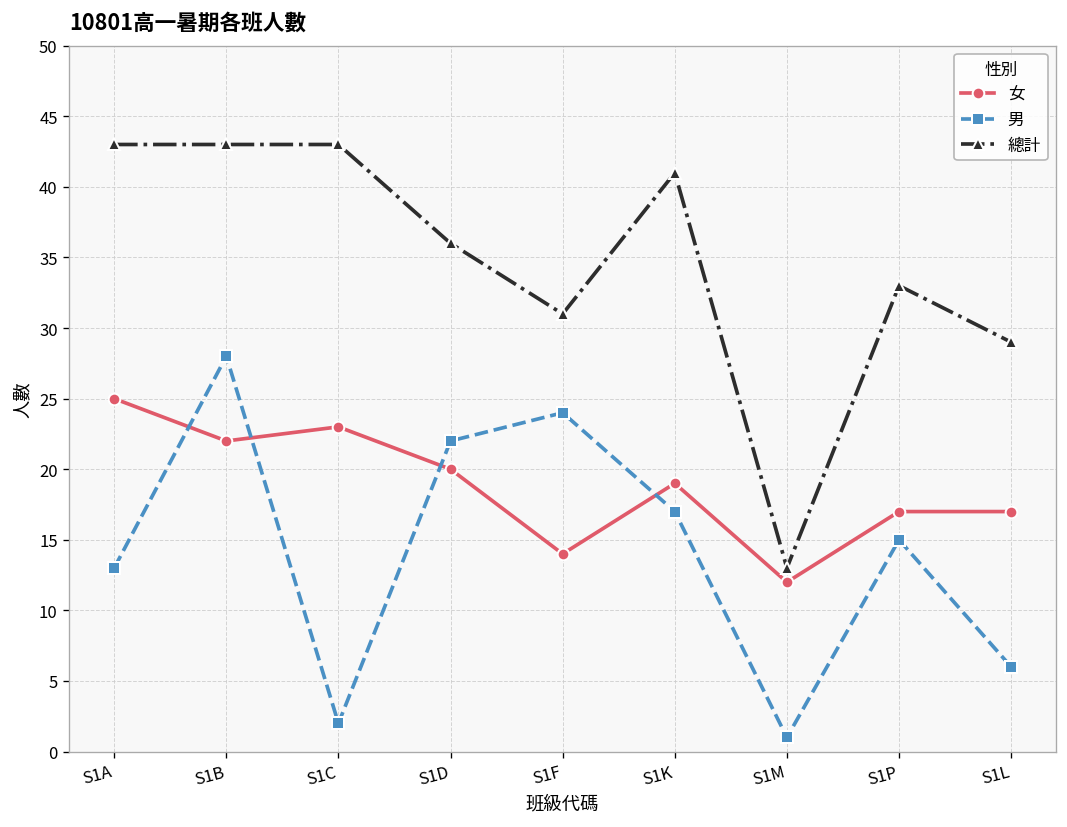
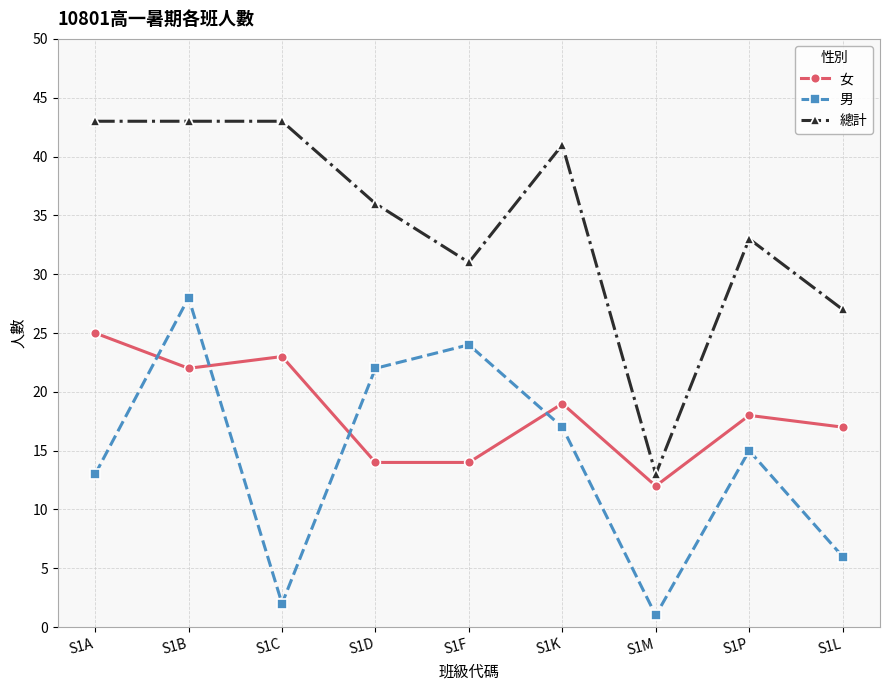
女, S1D: 20 -> 14
女, S1P: 17 -> 18
總計, S1L: 29 -> 27
